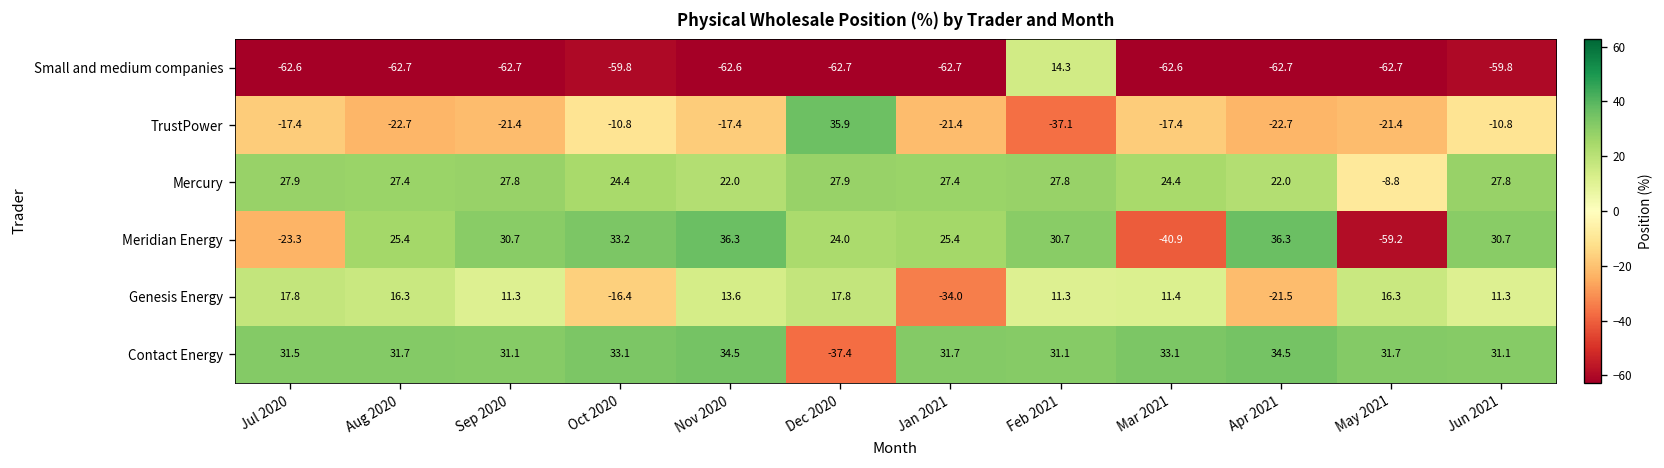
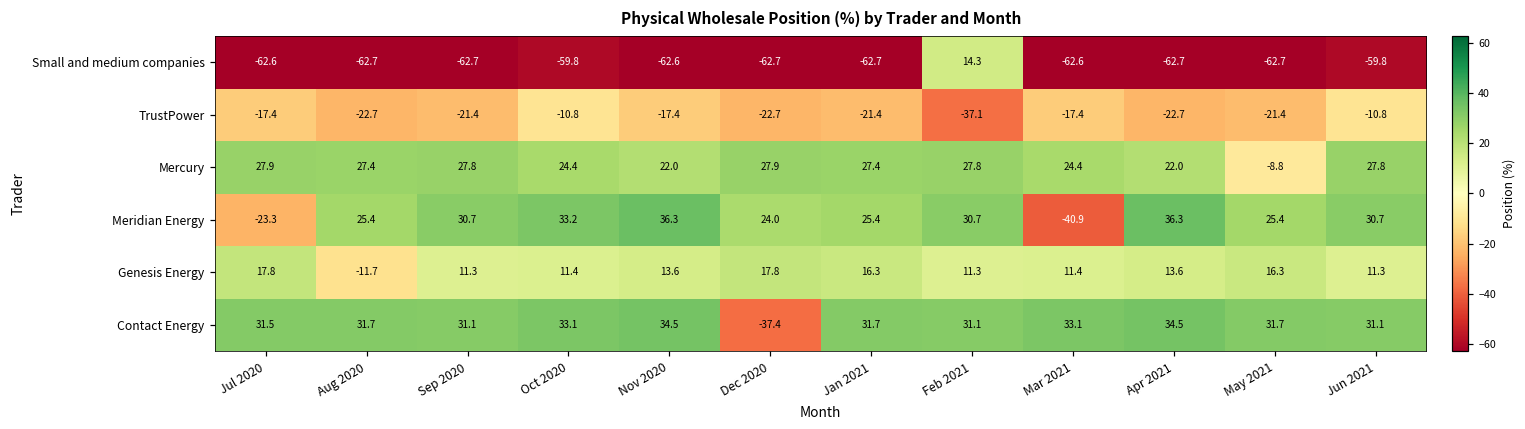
TrustPower, Dec 2020: 35.9 -> -22.7
Meridian Energy, May 2021: -59.2 -> 25.4
Genesis Energy, Aug 2020: 16.3 -> -11.7
Genesis Energy, Oct 2020: -16.4 -> 11.4
Genesis Energy, Jan 2021: -34.0 -> 16.3
Genesis Energy, Apr 2021: -21.5 -> 13.6
